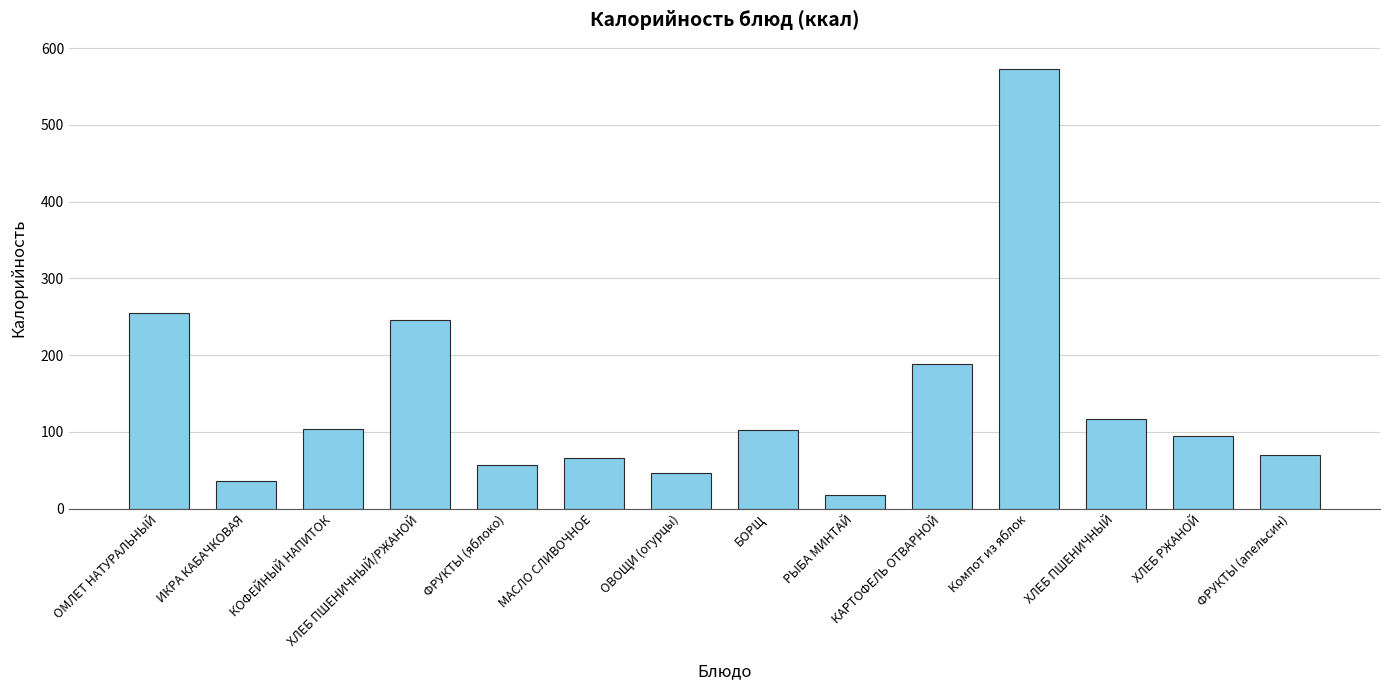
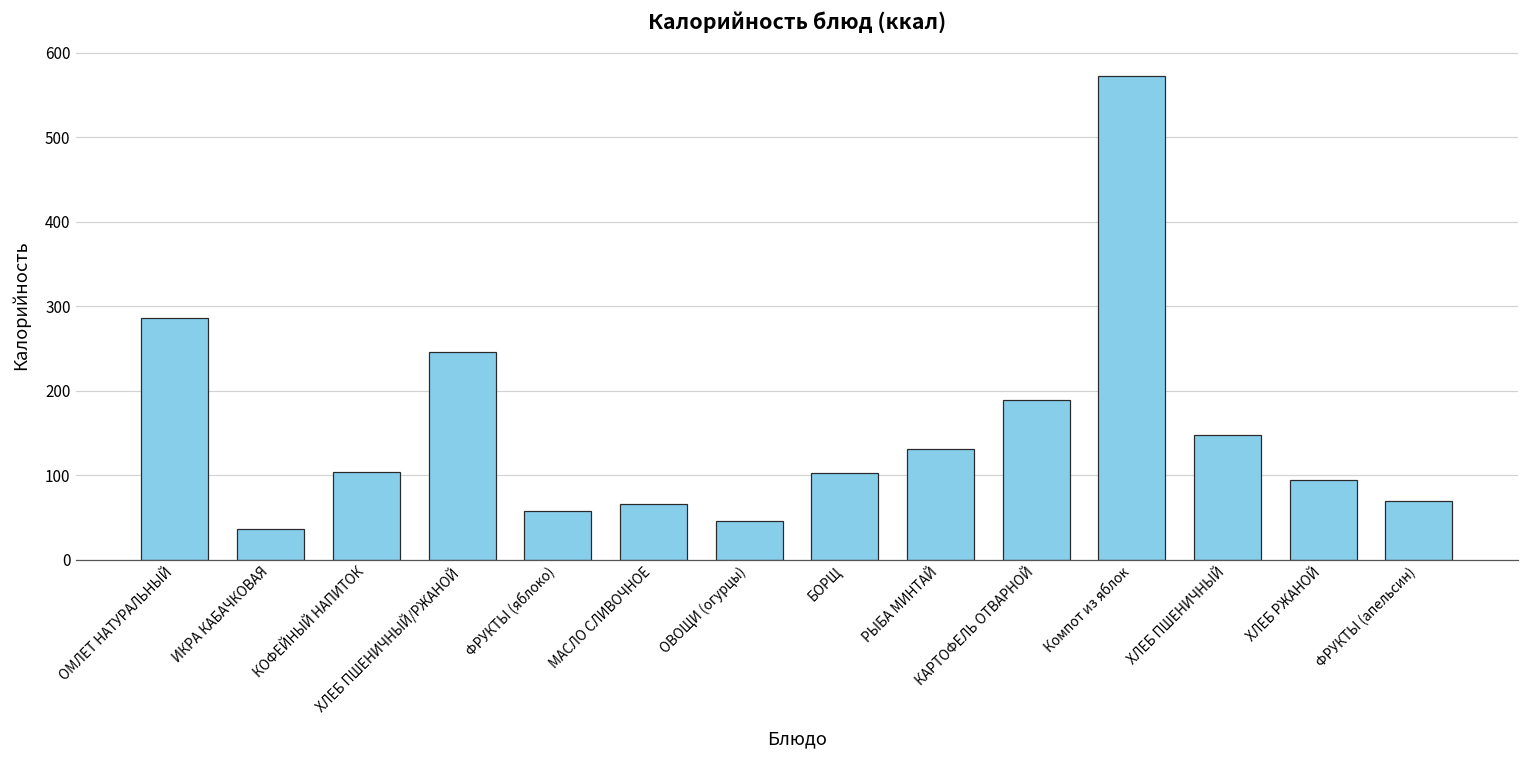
ОМЛЕТ НАТУРАЛЬНЫЙ: 250 -> 290
РЫБА МИНТАЙ: 20 -> 130
ХЛЕБ ПШЕНИЧНЫЙ: 120 -> 150
